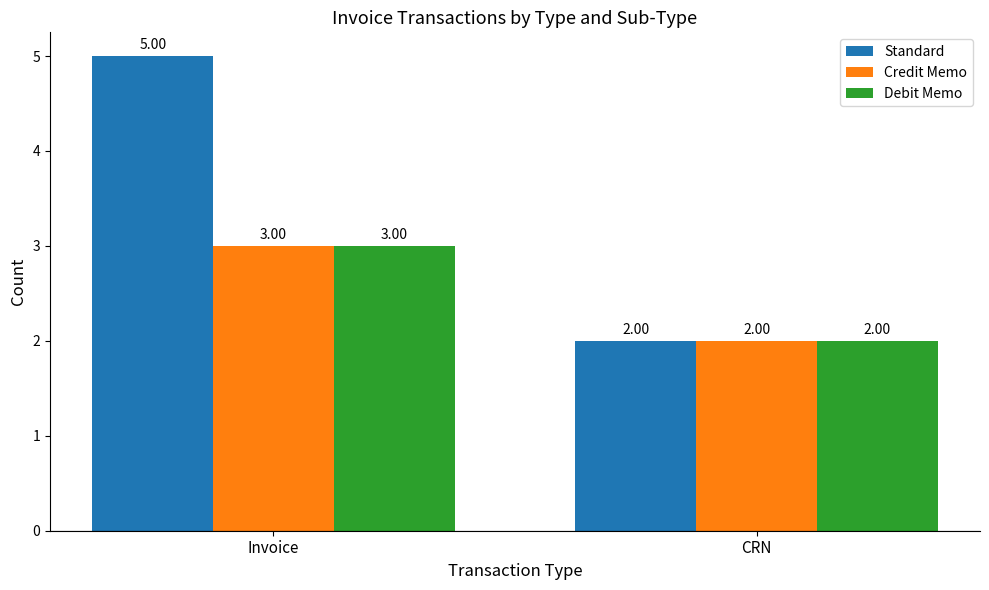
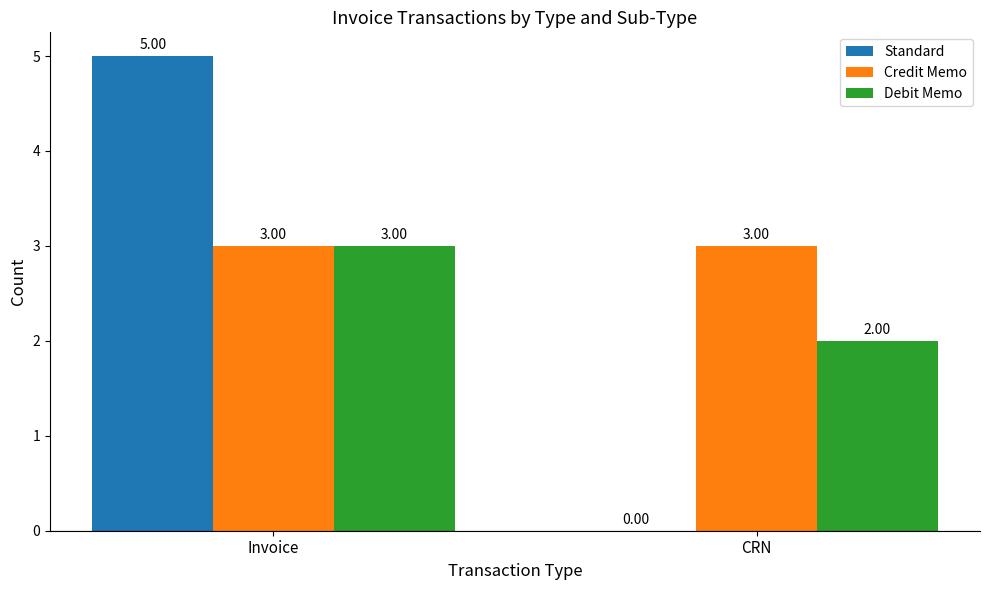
Standard, CRN: 2.00 -> 0.00
Credit Memo, CRN: 2.00 -> 3.00
